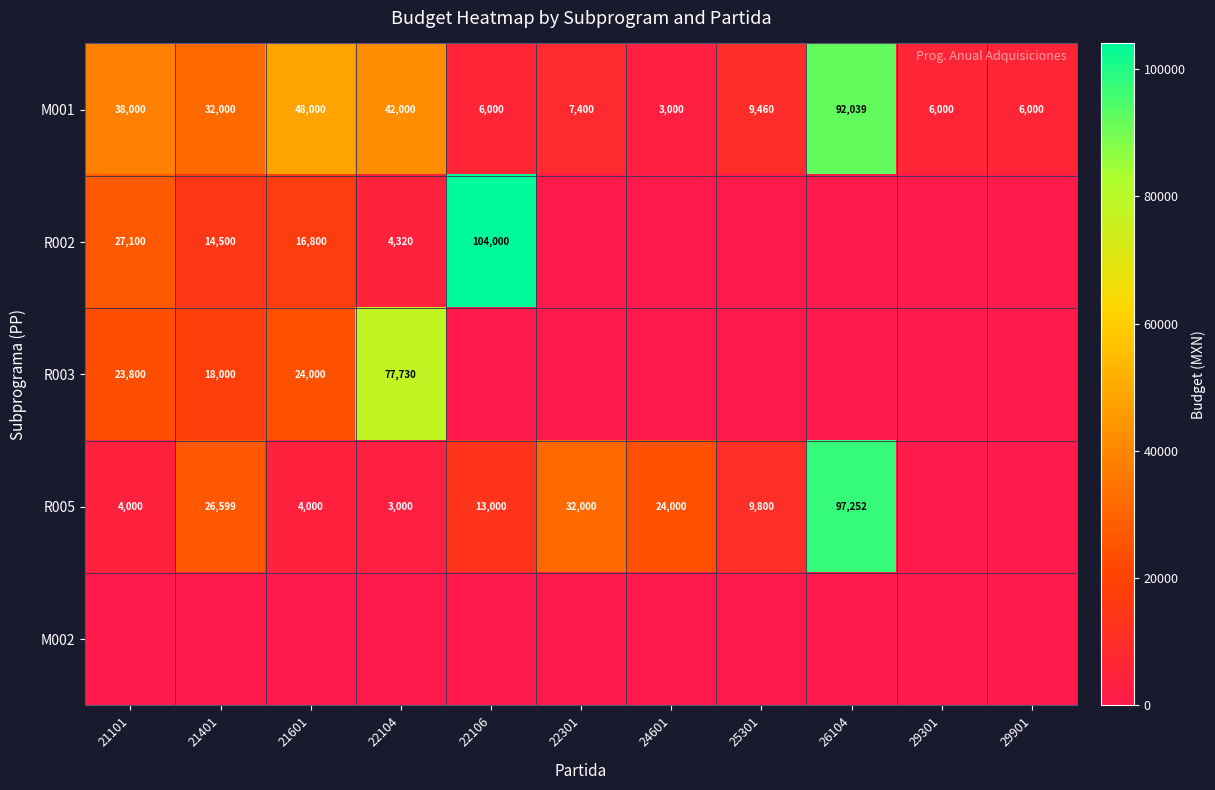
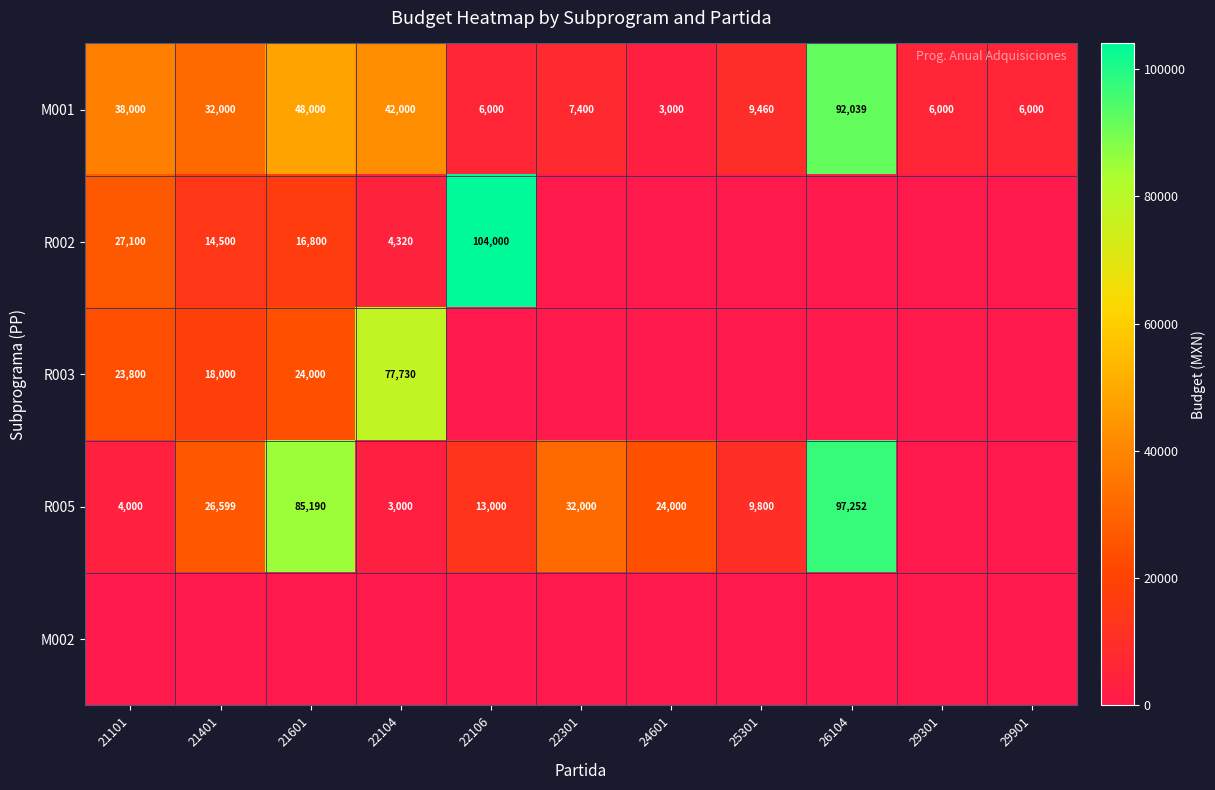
R005, 21601: 4,000 -> 85,190
